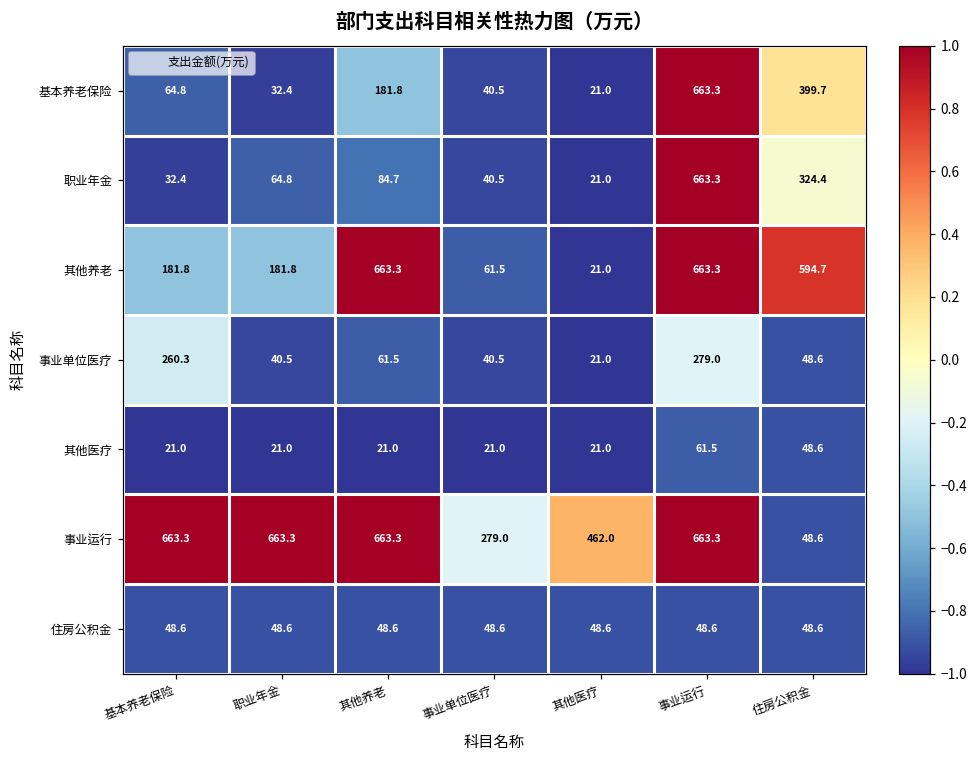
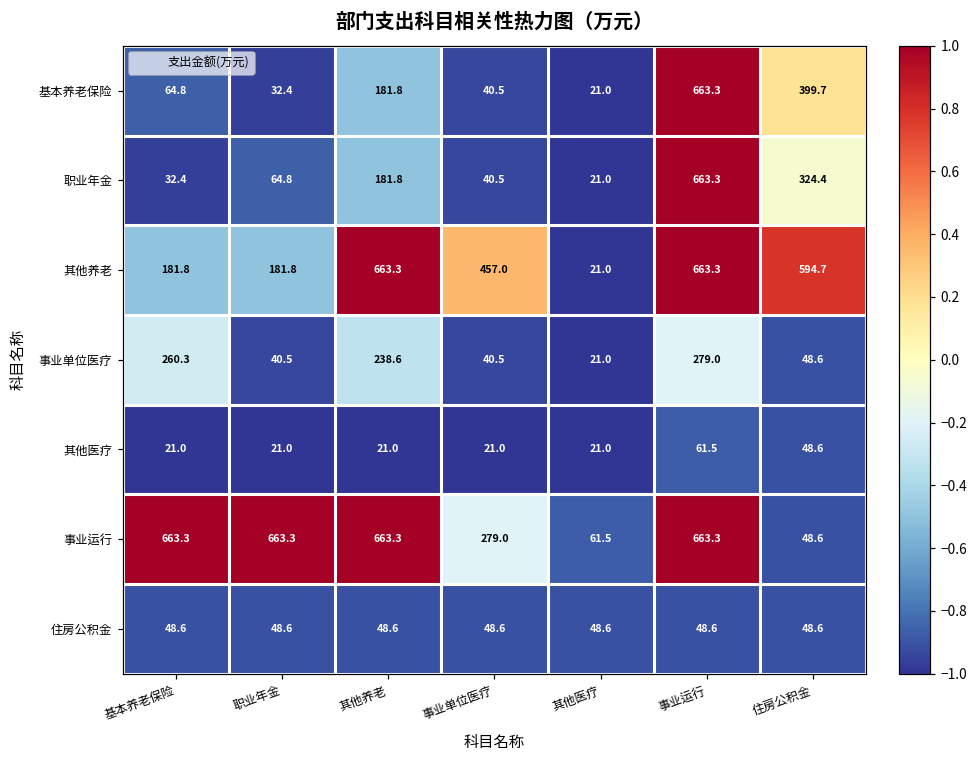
职业年金, 其他养老: 84.7 -> 181.8
其他养老, 事业单位医疗: 61.5 -> 457.0
事业单位医疗, 其他养老: 61.5 -> 238.6
事业运行, 其他医疗: 462.0 -> 61.5
